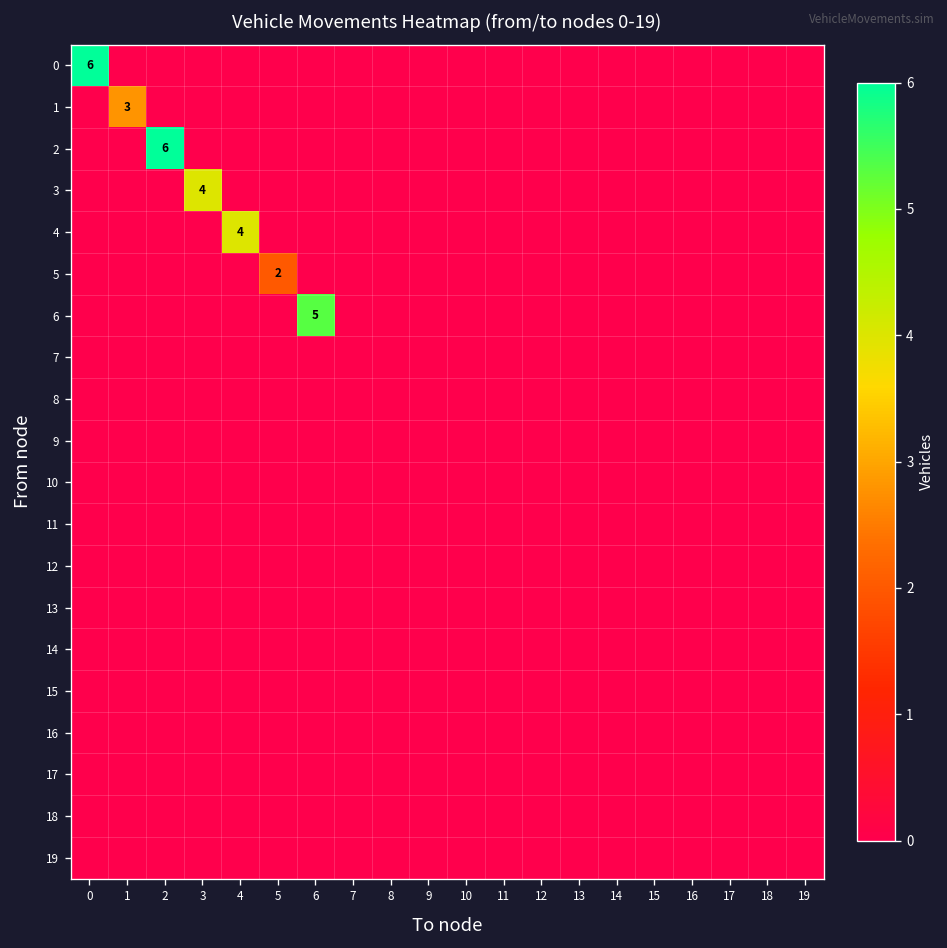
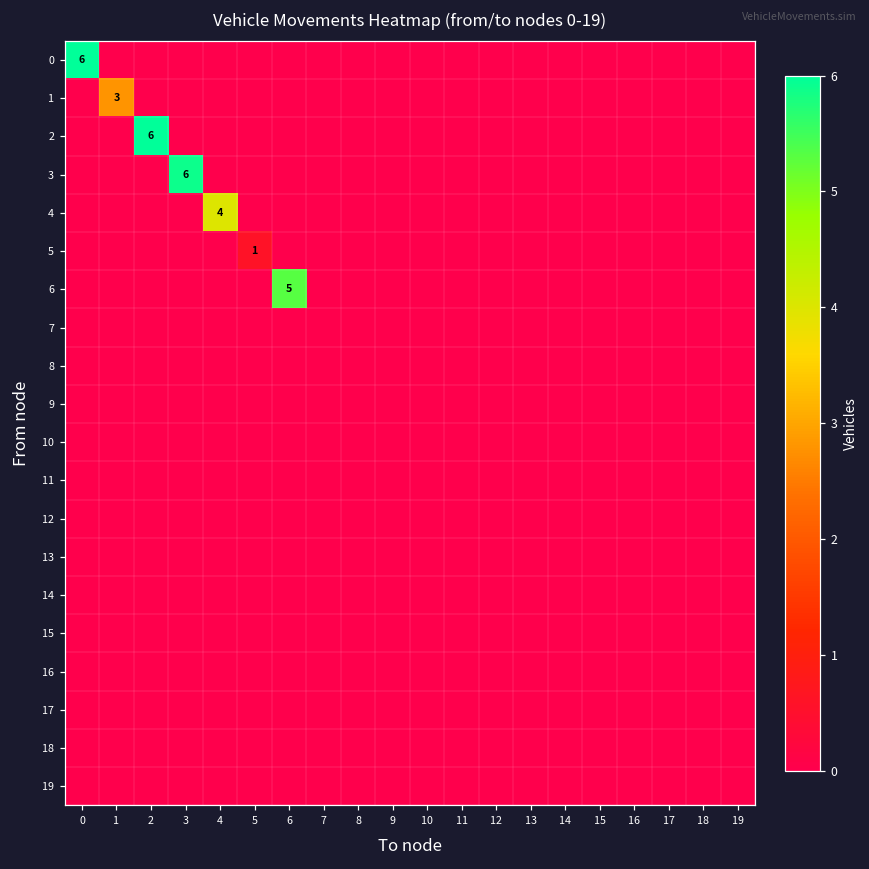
3, 3: 4 -> 6
5, 5: 2 -> 1
